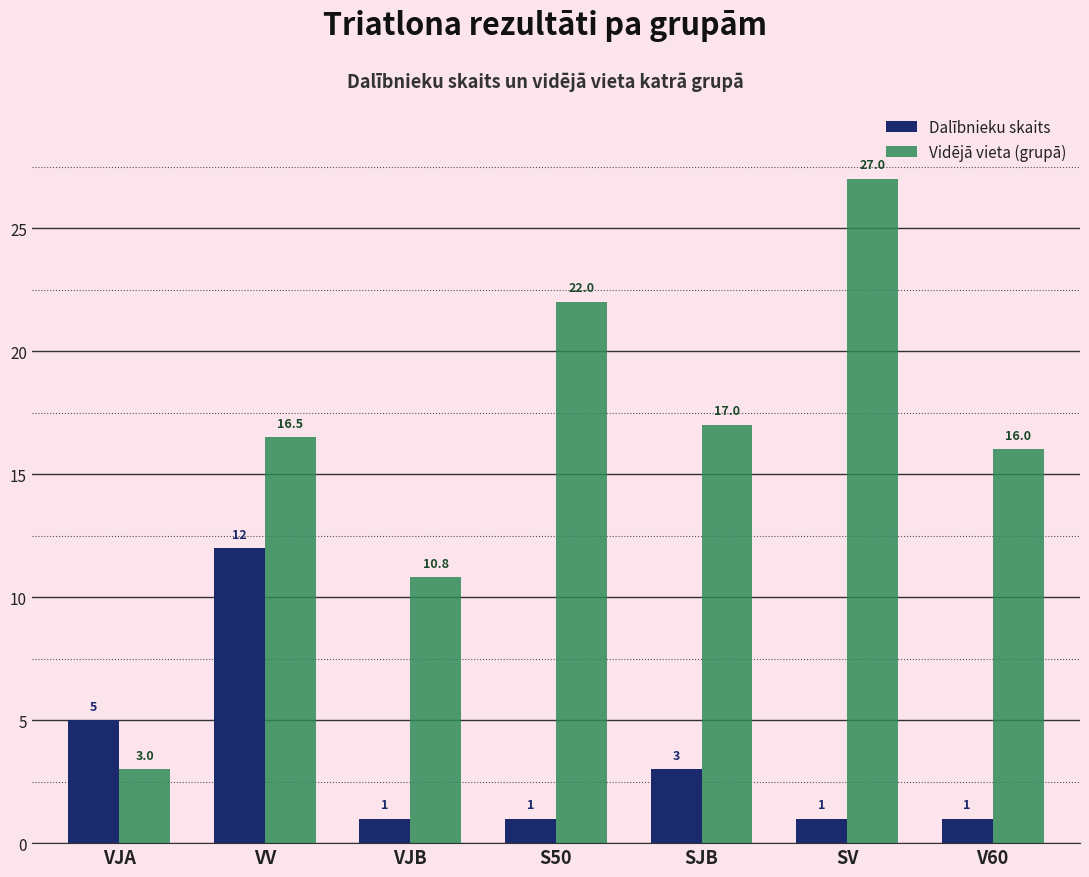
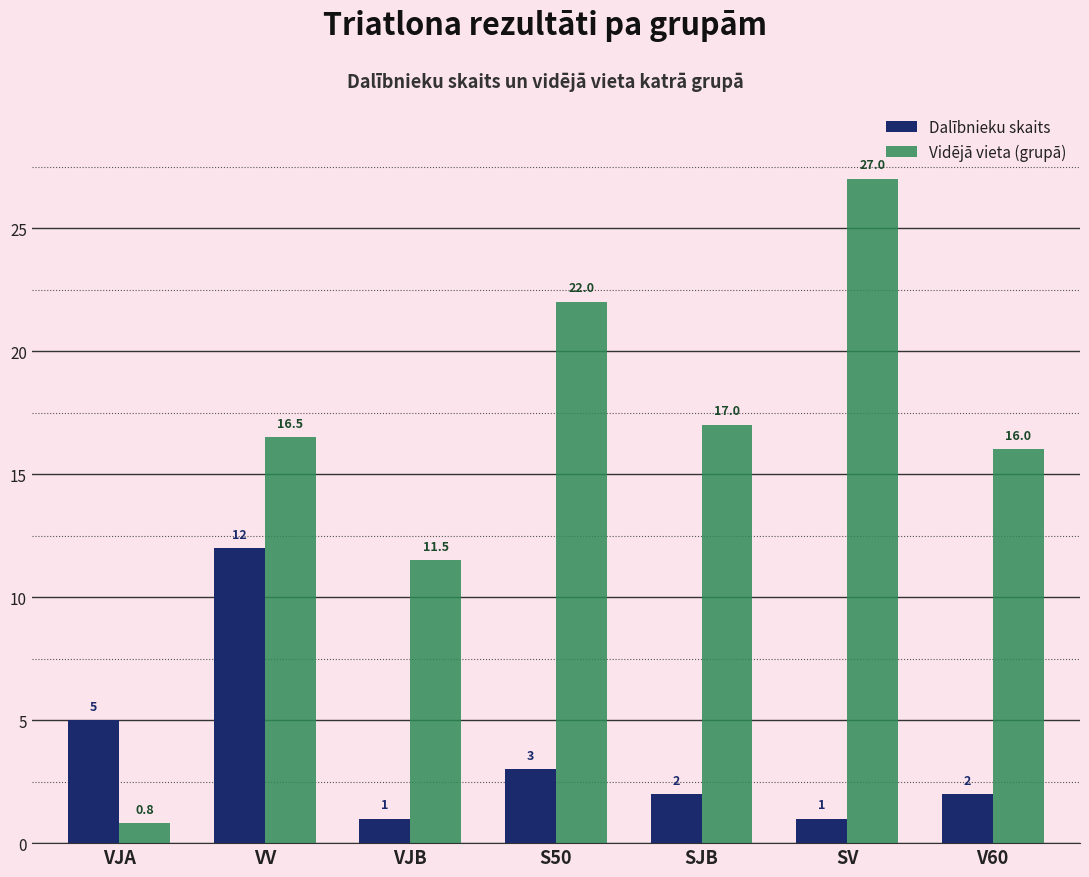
Vidējā vieta (grupā), VJA: 3.0 -> 0.8
Vidējā vieta (grupā), VJB: 10.8 -> 11.5
Dalībnieku skaits, S50: 1 -> 3
Dalībnieku skaits, SJB: 3 -> 2
Dalībnieku skaits, V60: 1 -> 2
